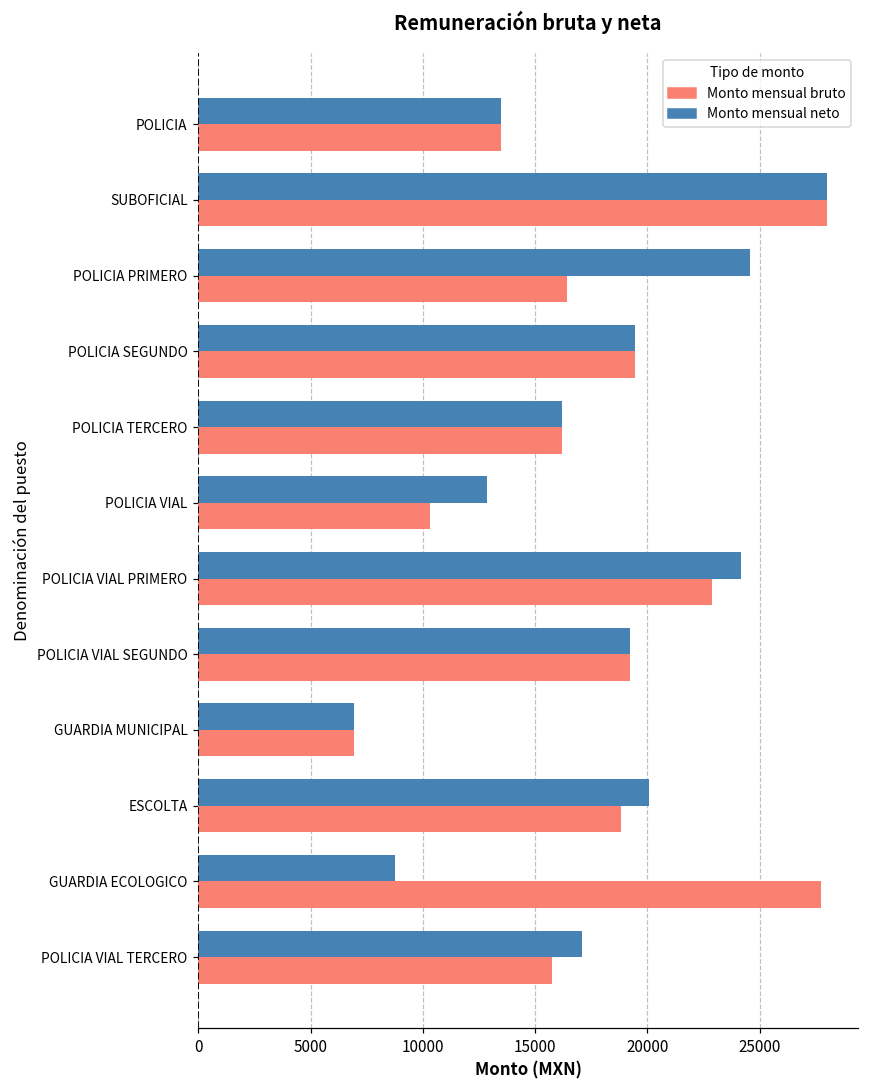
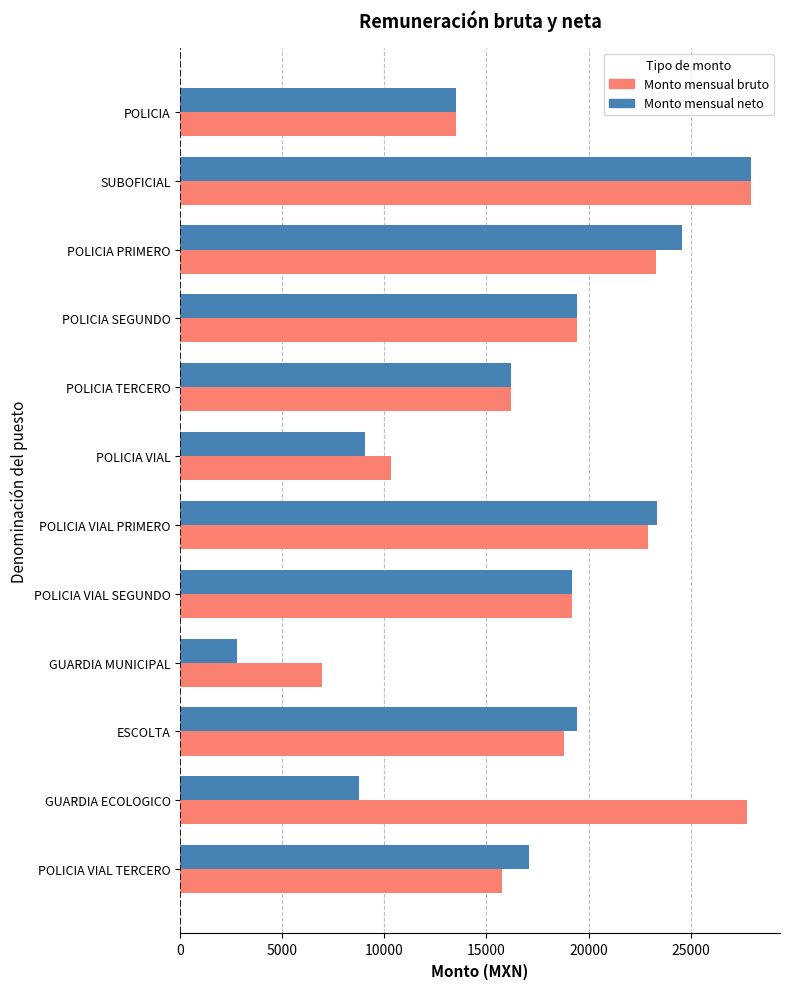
Monto mensual bruto, POLICIA PRIMERO: 16400 -> 23300
Monto mensual neto, POLICIA VIAL: 12800 -> 9100
Monto mensual neto, POLICIA VIAL PRIMERO: 24100 -> 23400
Monto mensual neto, GUARDIA MUNICIPAL: 6900 -> 2800
Monto mensual neto, ESCOLTA: 20100 -> 19400
